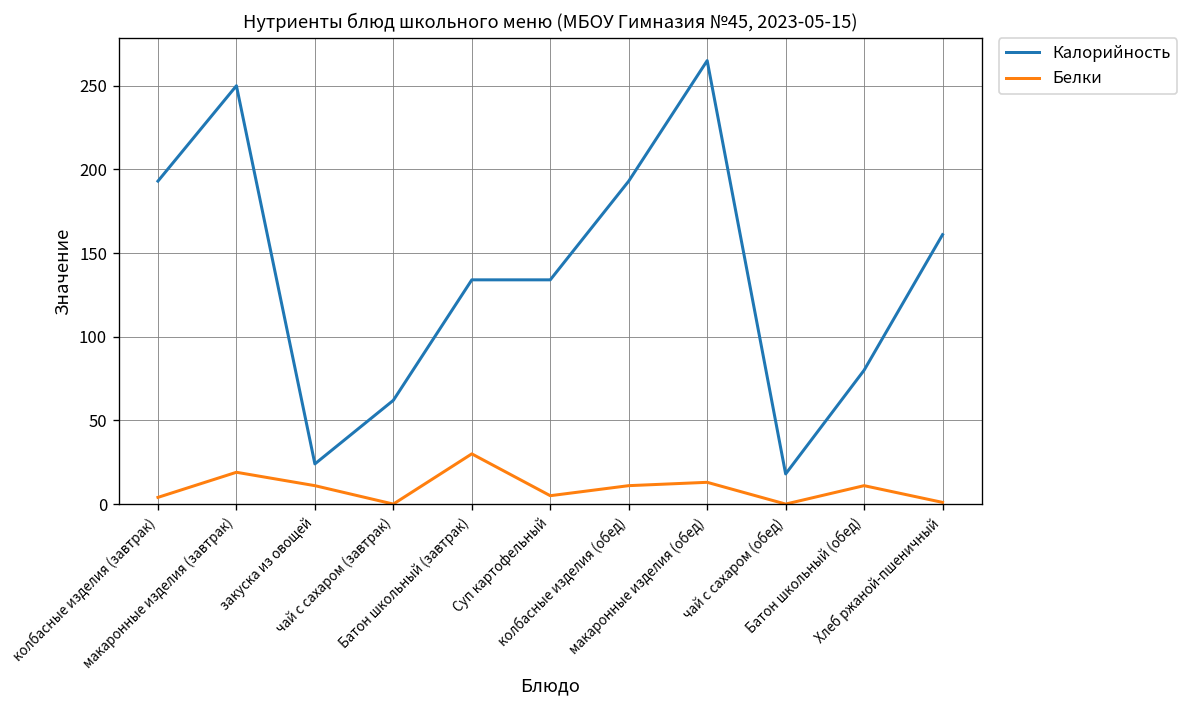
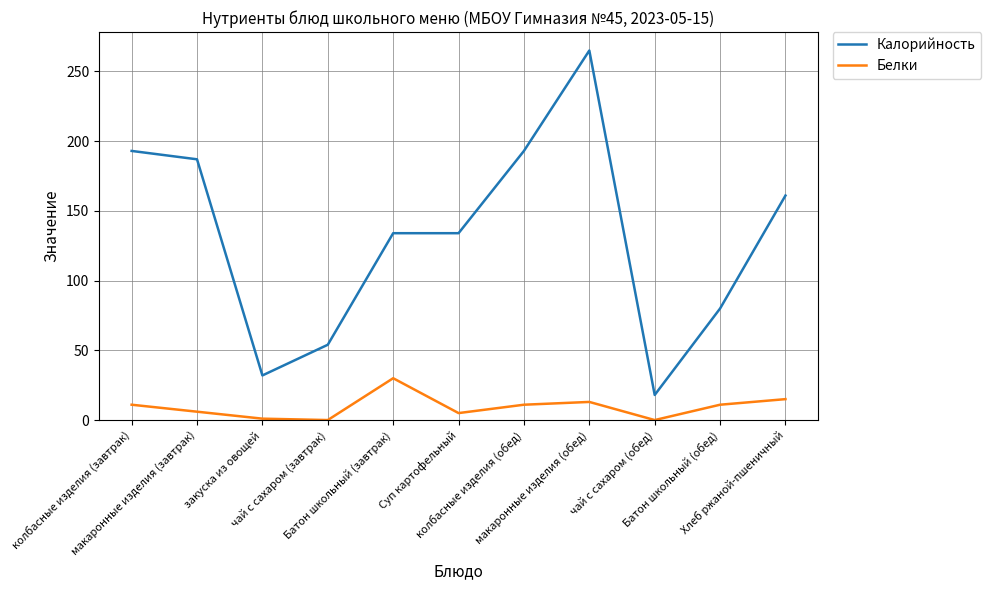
Белки, колбасные изделия (завтрак): 4 -> 11
Калорийность, макаронные изделия (завтрак): 250 -> 187
Белки, макаронные изделия (завтрак): 19 -> 6
Калорийность, закуска из овощей: 24 -> 32
Белки, закуска из овощей: 11 -> 1
Калорийность, чай с сахаром (завтрак): 62 -> 54
Белки, Хлеб ржаной-пшеничный: 1 -> 15
